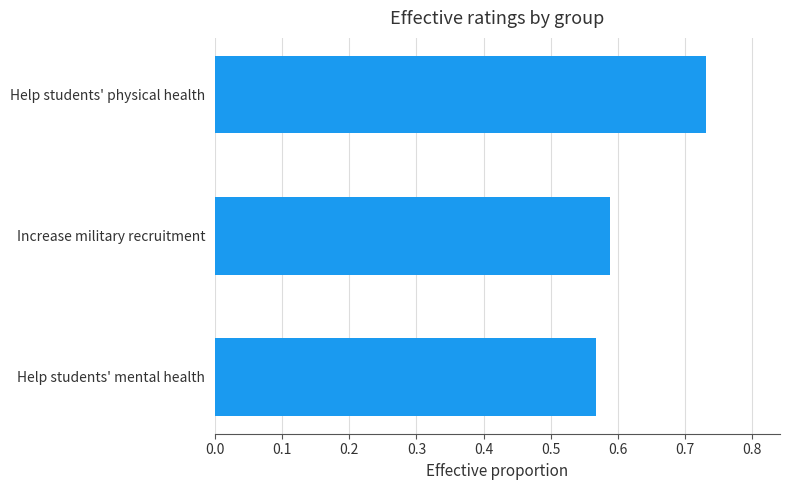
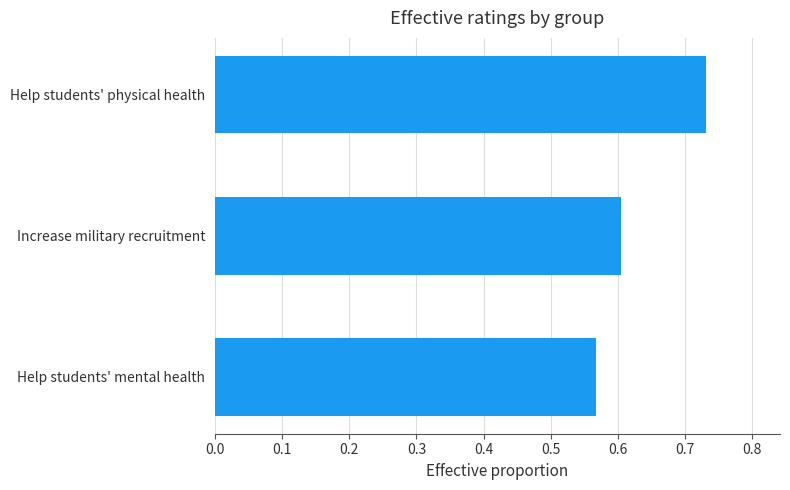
Increase military recruitment: 0.59 -> 0.60
